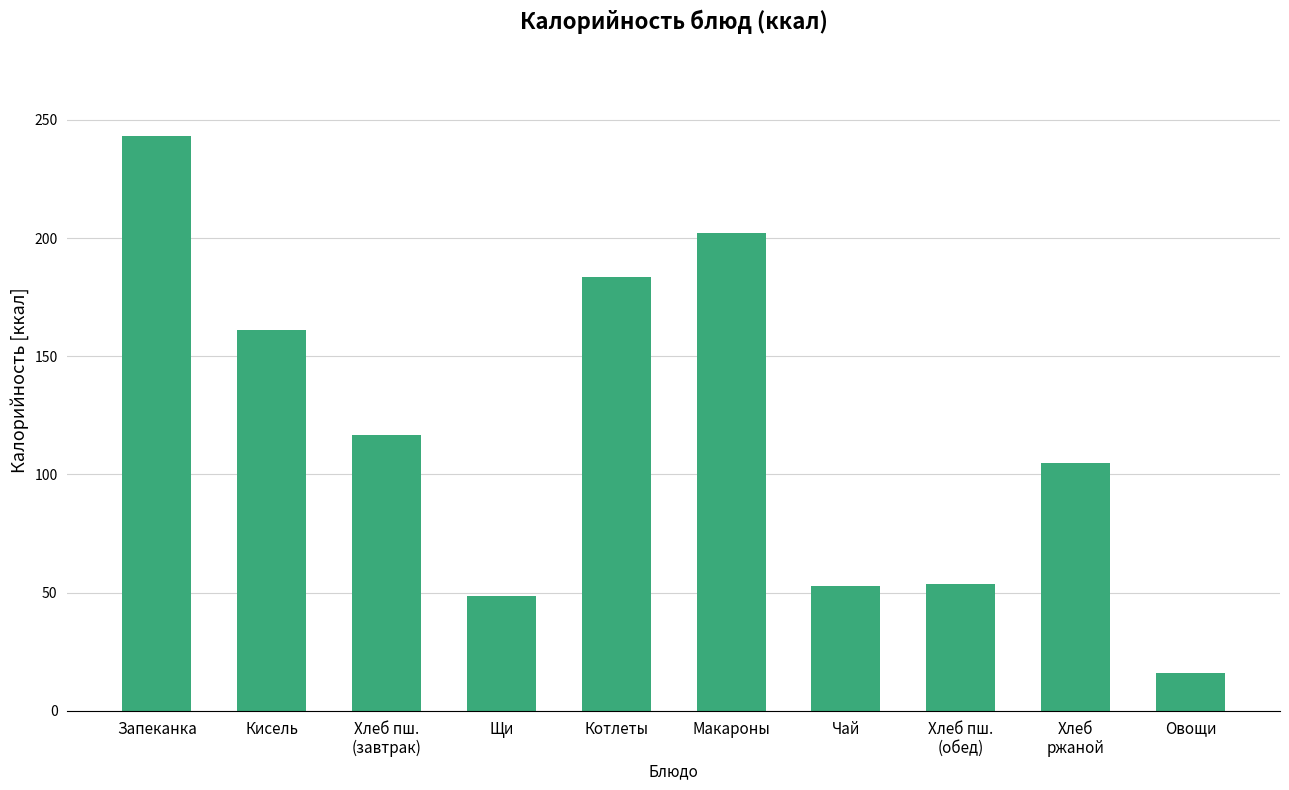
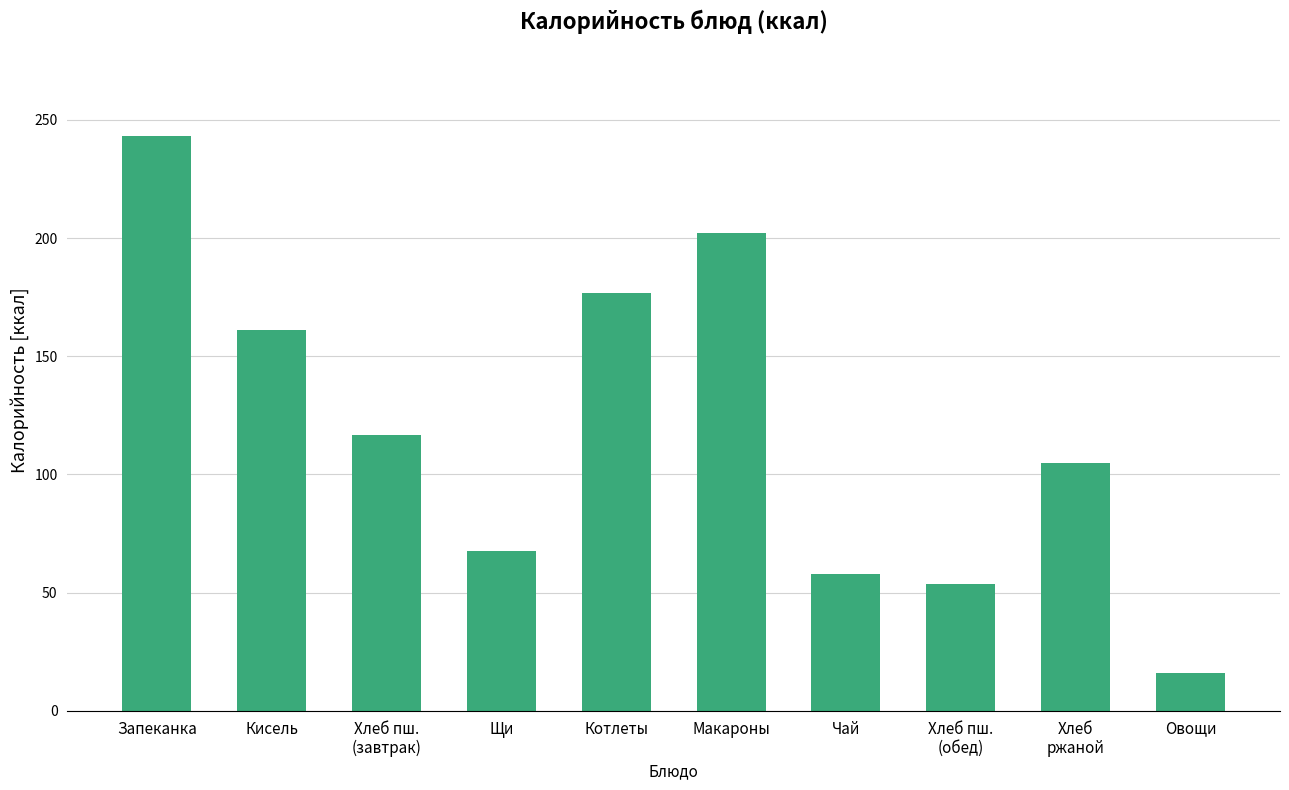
Щи: 48 -> 68
Котлеты: 183 -> 177
Чай: 53 -> 58
